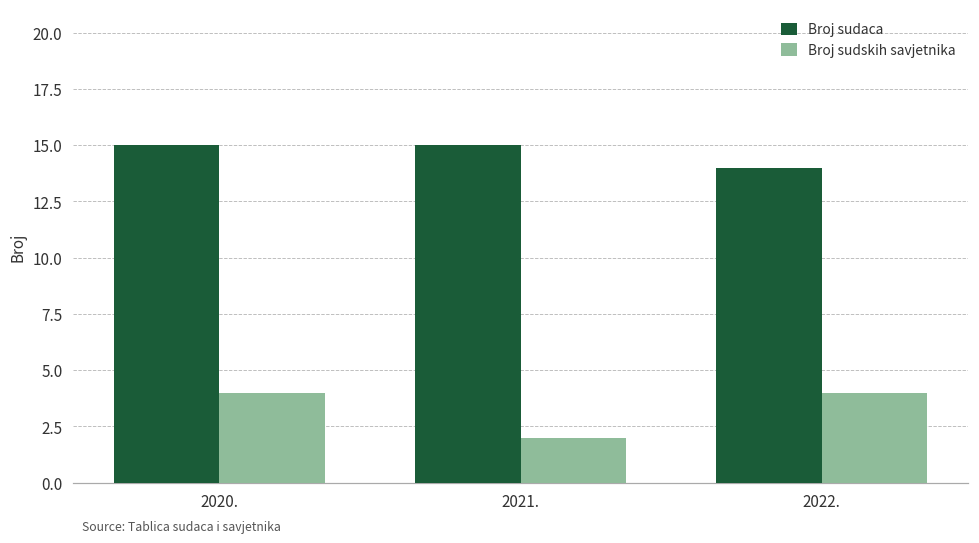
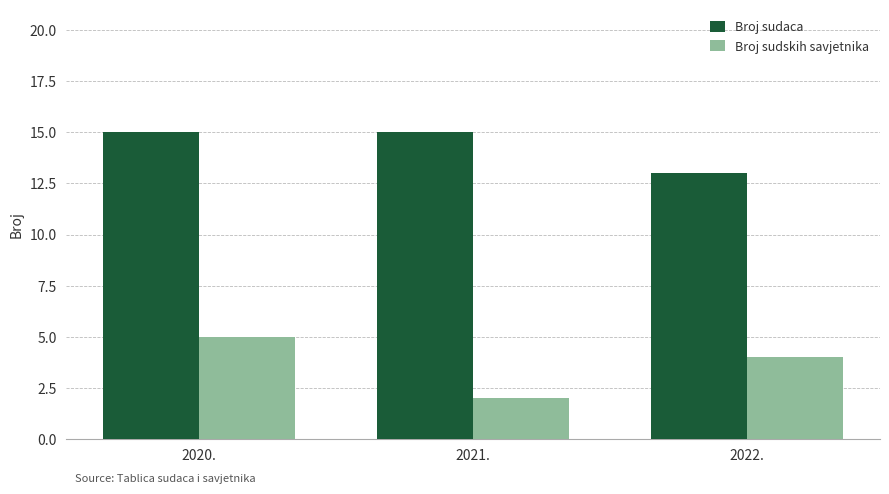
Broj sudskih savjetnika, 2020.: 4 -> 5
Broj sudaca, 2022.: 14 -> 13
